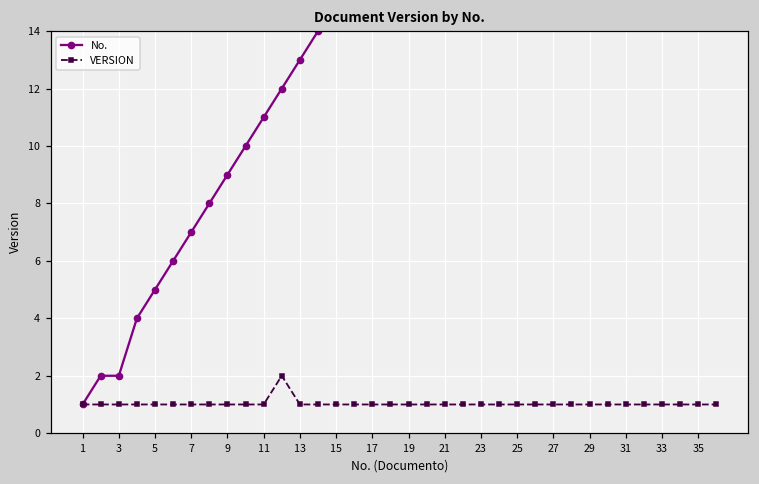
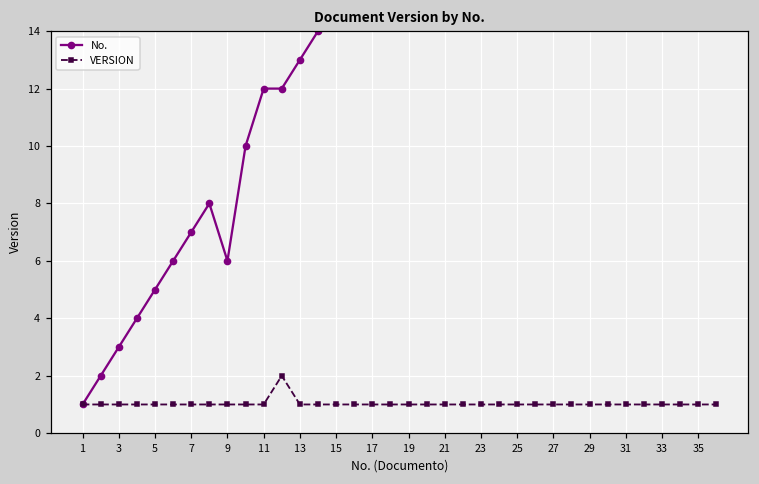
No., 3: 2 -> 3
No., 9: 9 -> 6
No., 11: 11 -> 12
